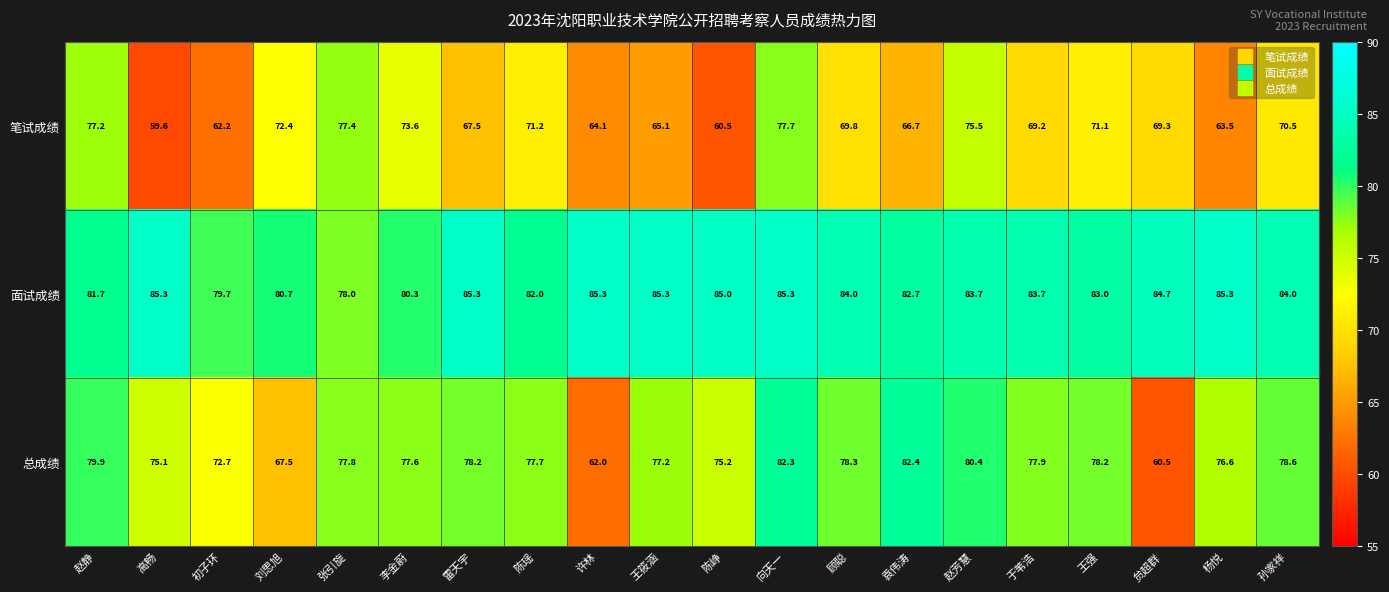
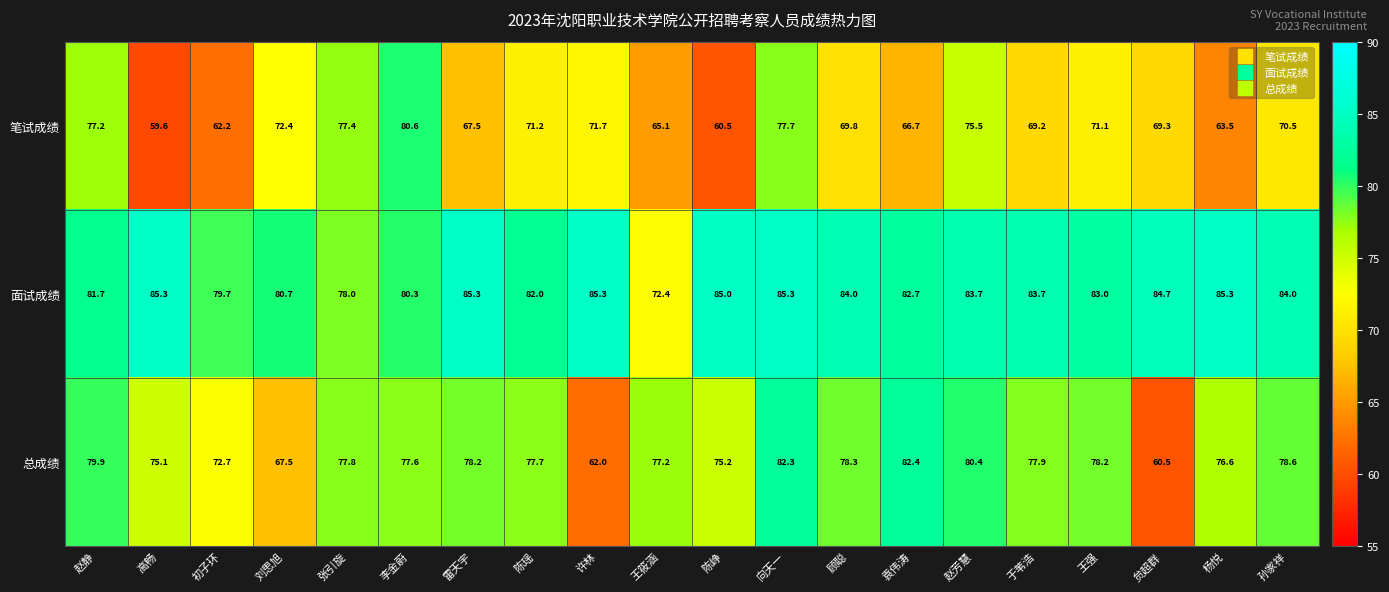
笔试成绩, 李金蔚: 73.6 -> 80.6
笔试成绩, 许林: 64.1 -> 71.7
面试成绩, 王筱涵: 85.3 -> 72.4
